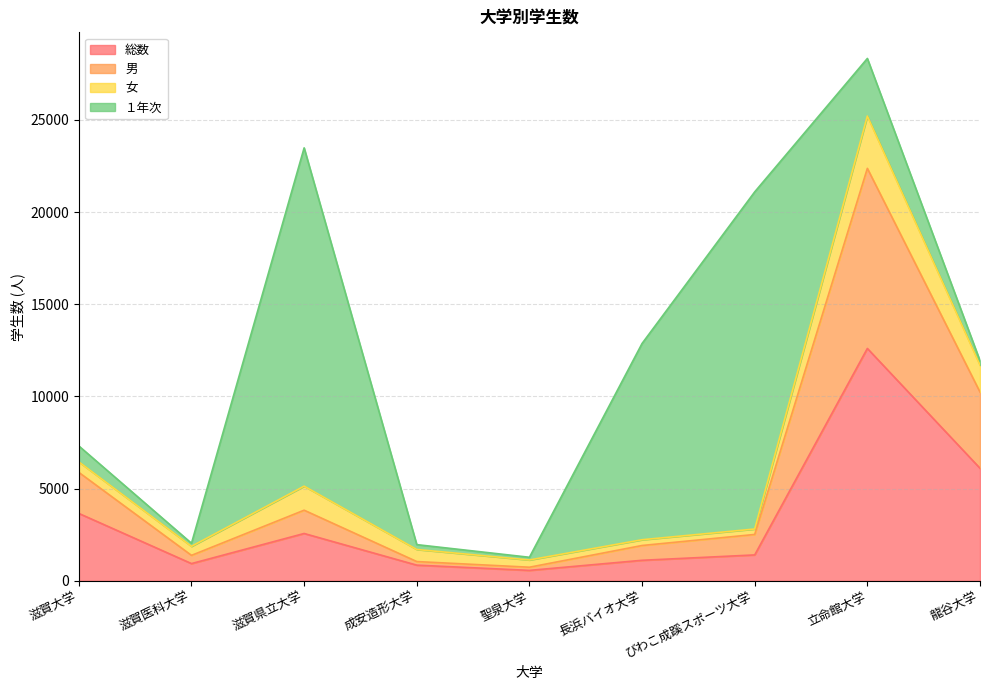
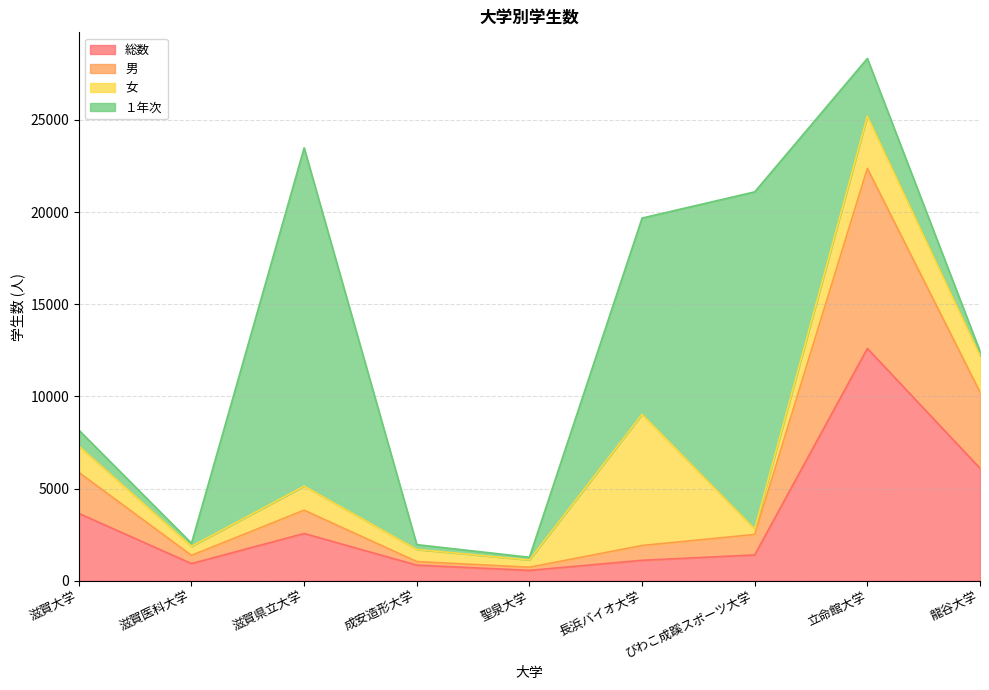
女, 滋賀大学: 600 -> 1400
女, 長浜バイオ大学: 300 -> 7100
女, 龍谷大学: 1500 -> 2000
